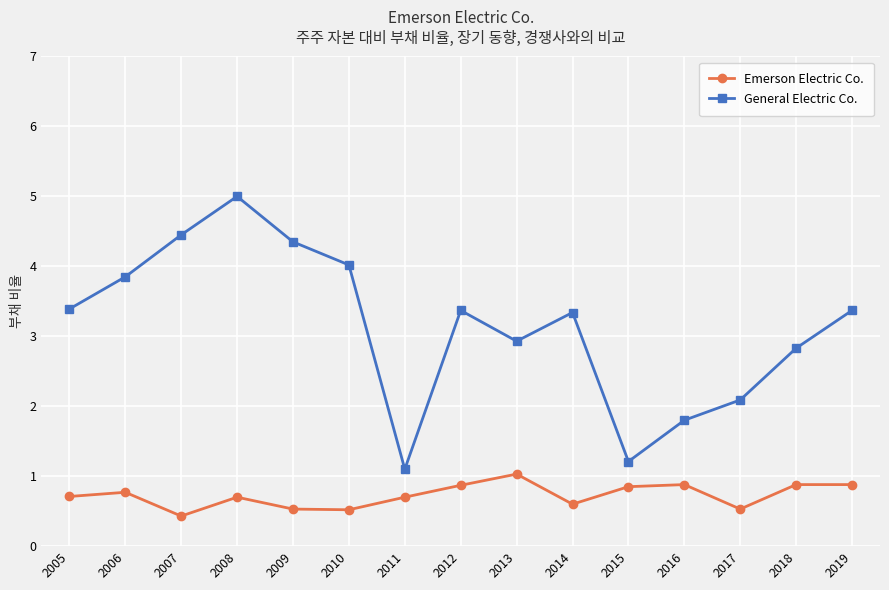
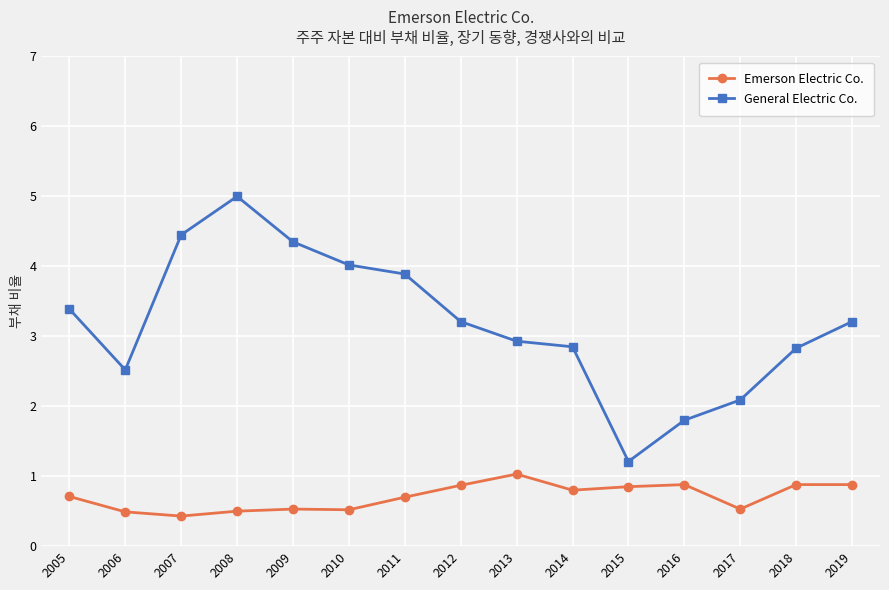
Emerson Electric Co., 2006: 0.8 -> 0.5
General Electric Co., 2006: 3.9 -> 2.5
Emerson Electric Co., 2008: 0.7 -> 0.5
General Electric Co., 2011: 1.1 -> 3.9
General Electric Co., 2012: 3.4 -> 3.2
Emerson Electric Co., 2014: 0.6 -> 0.8
General Electric Co., 2014: 3.3 -> 2.9
General Electric Co., 2019: 3.4 -> 3.2
